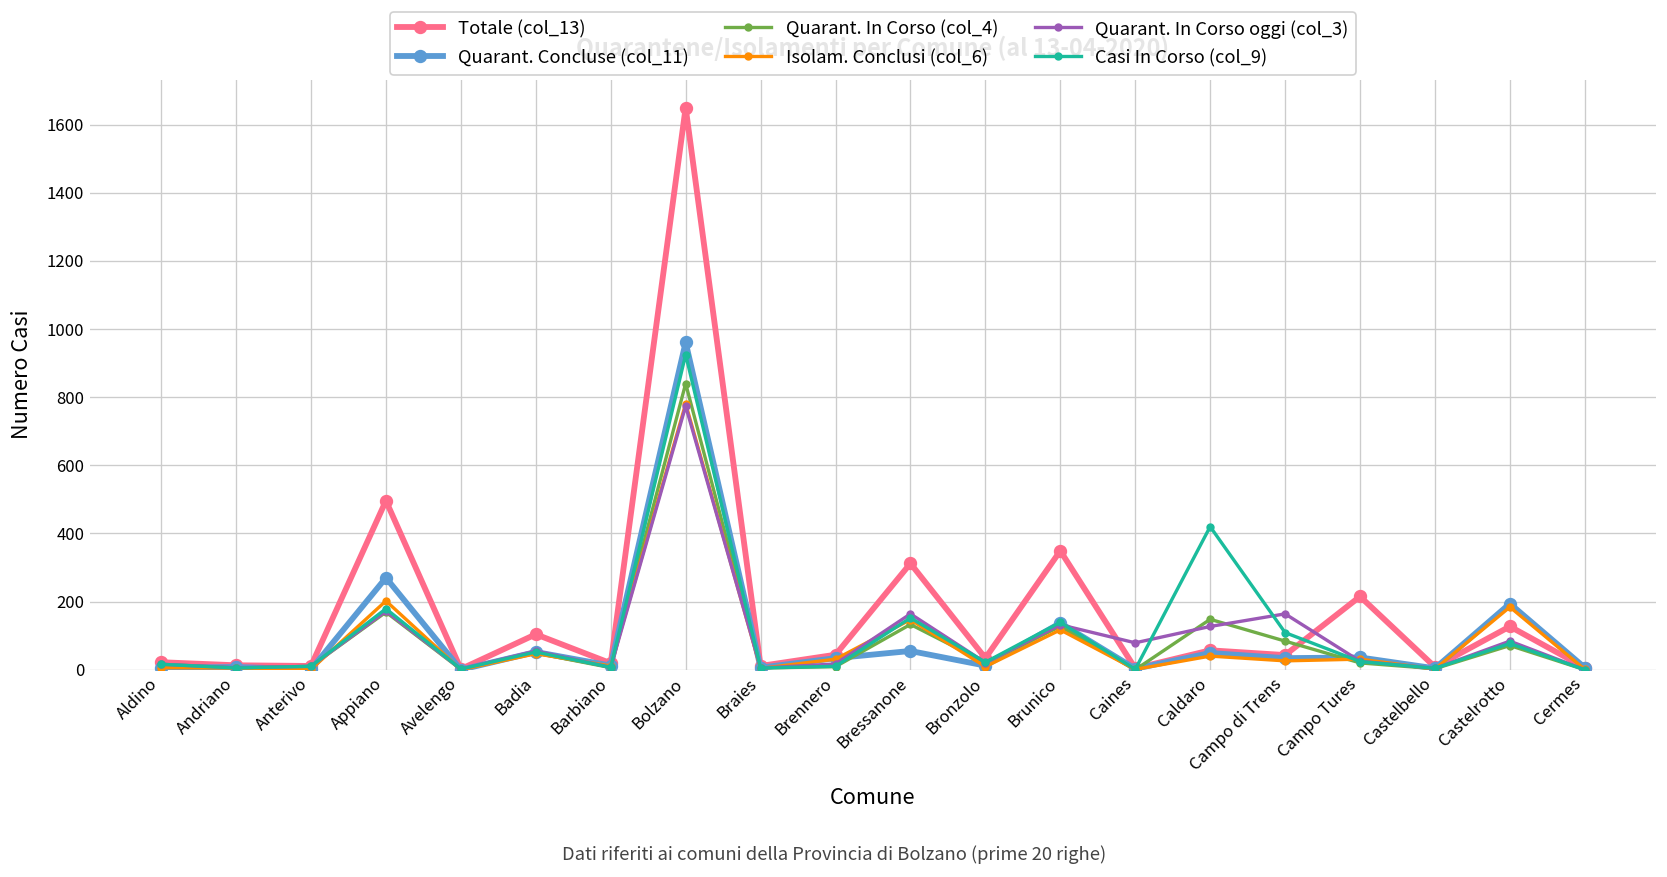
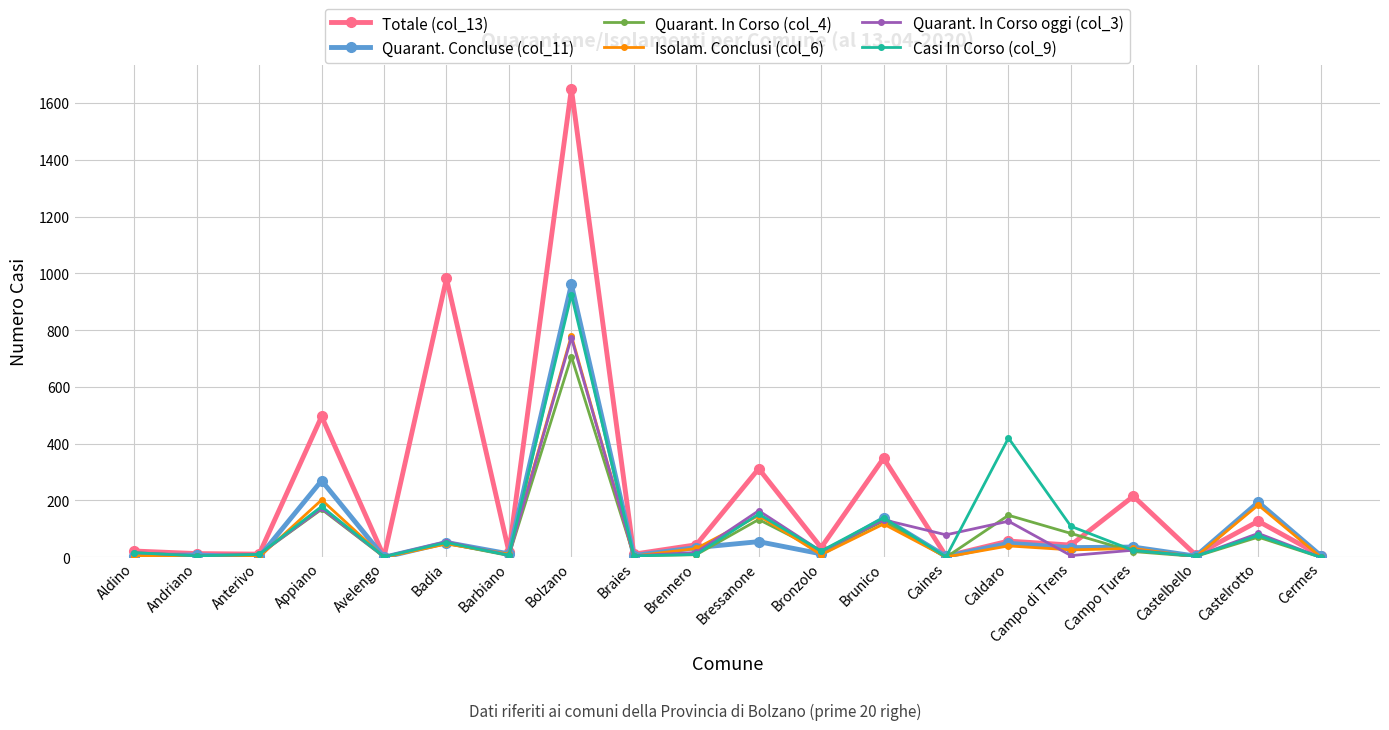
Totale (col_13), Badia: 100 -> 980
Quarant. In Corso (col_4), Bolzano: 840 -> 710
Quarant. In Corso oggi (col_3), Campo di Trens: 160 -> 10
